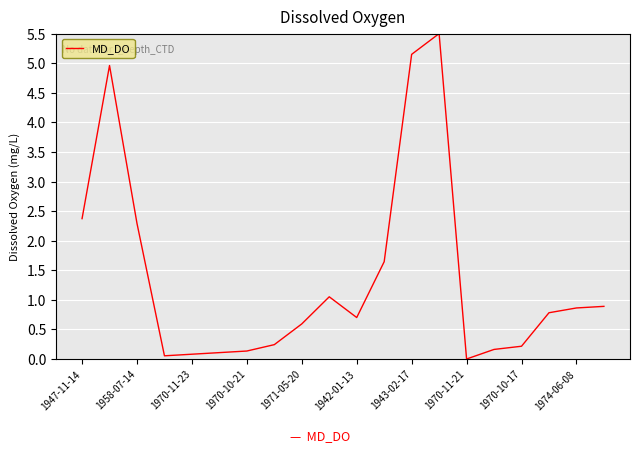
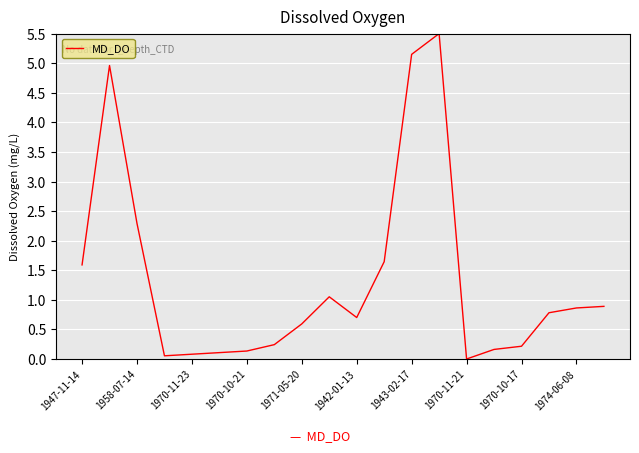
1947-11-14: 2.4 -> 1.6
